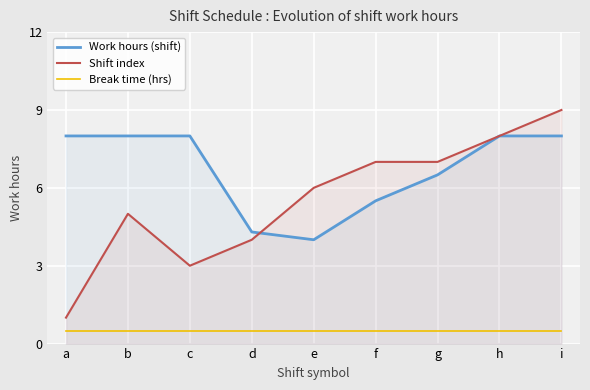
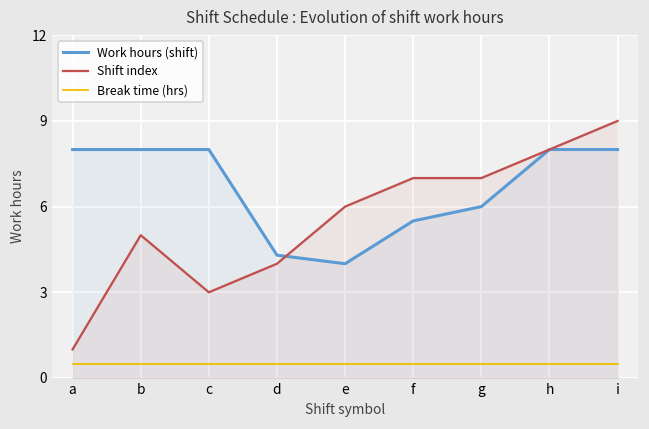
Work hours (shift), g: 6.5 -> 6.0
